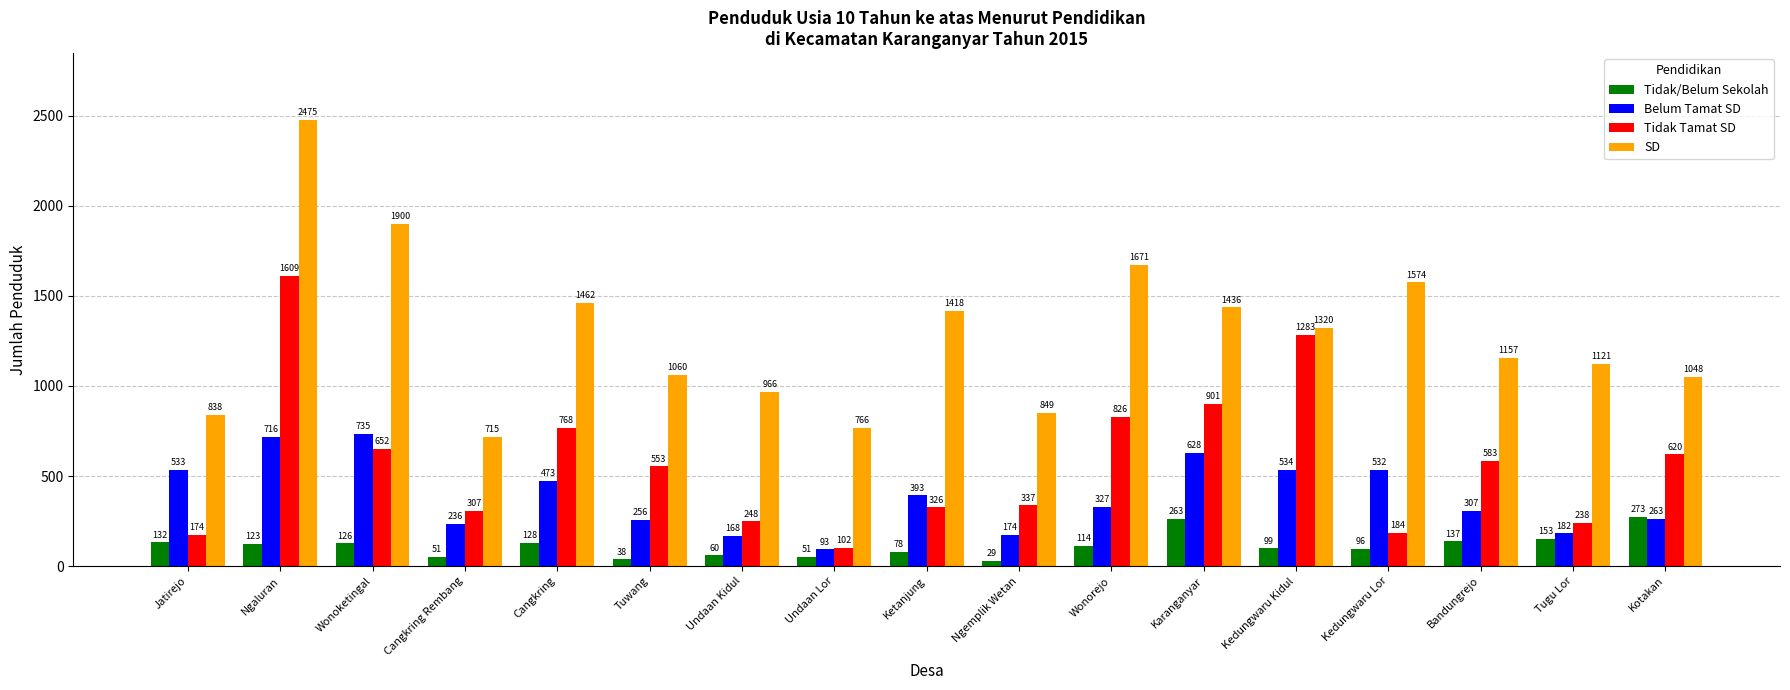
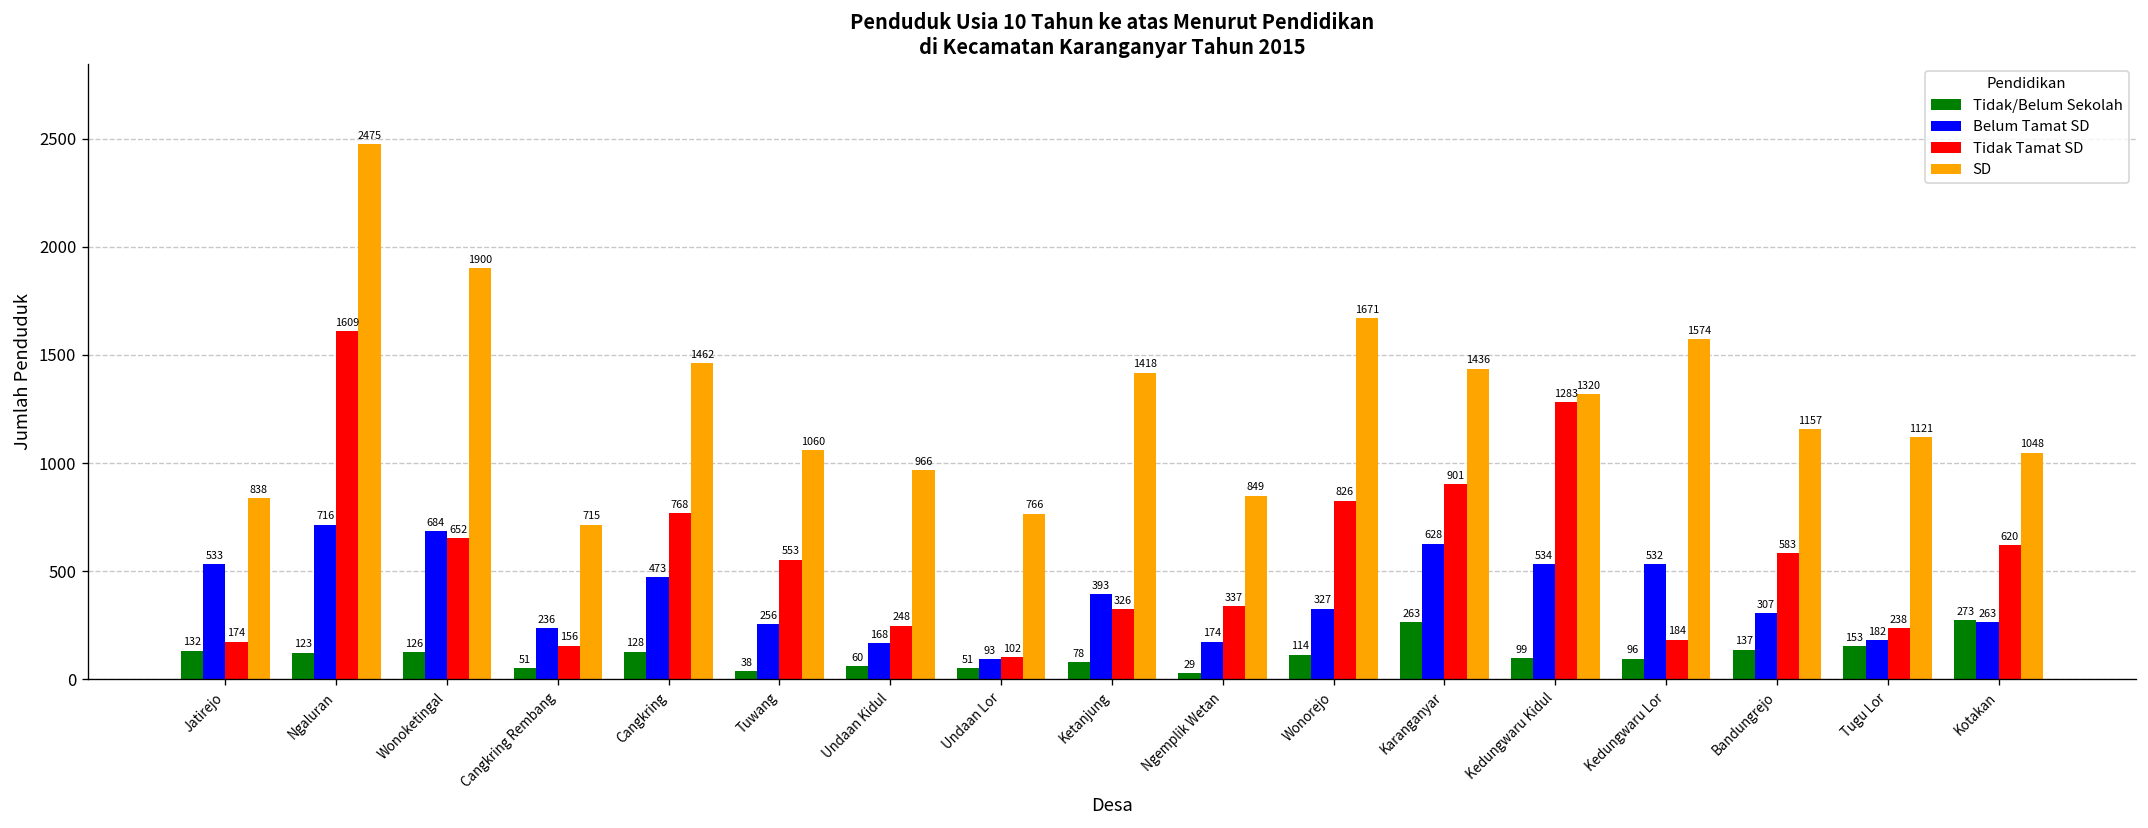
Belum Tamat SD, Wonoketingal: 735 -> 684
Tidak Tamat SD, Cangkring Rembang: 307 -> 156
